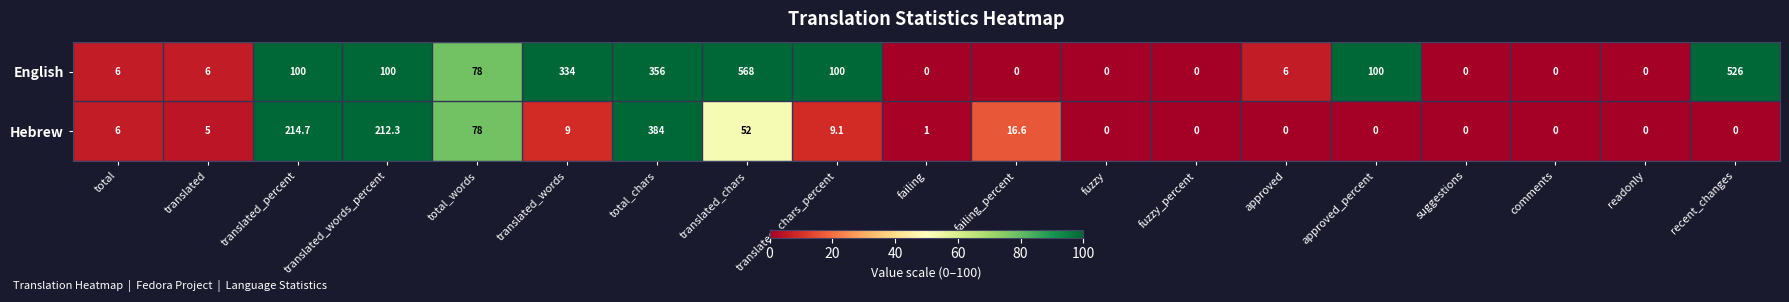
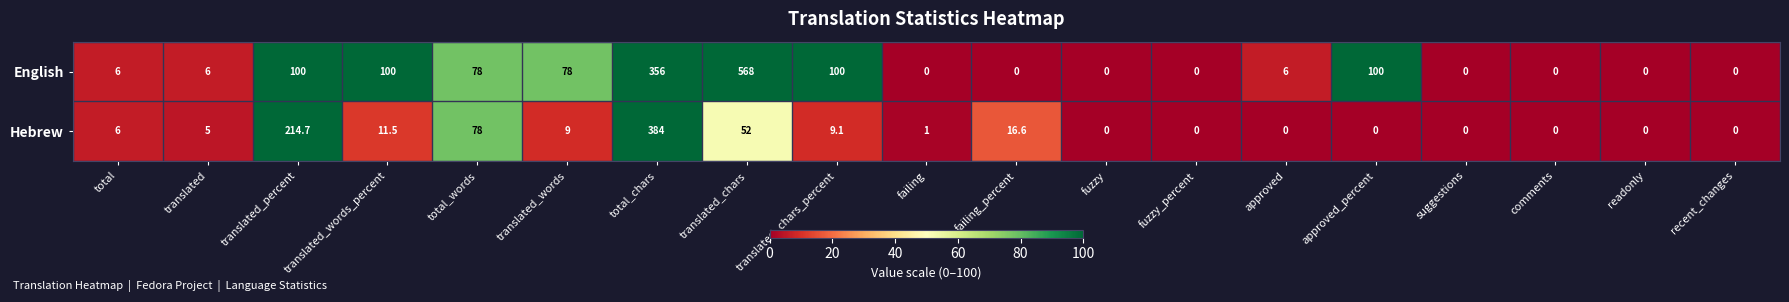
English, translated_words: 334 -> 78
English, recent_changes: 526 -> 0
Hebrew, translated_words_percent: 212.3 -> 11.5
